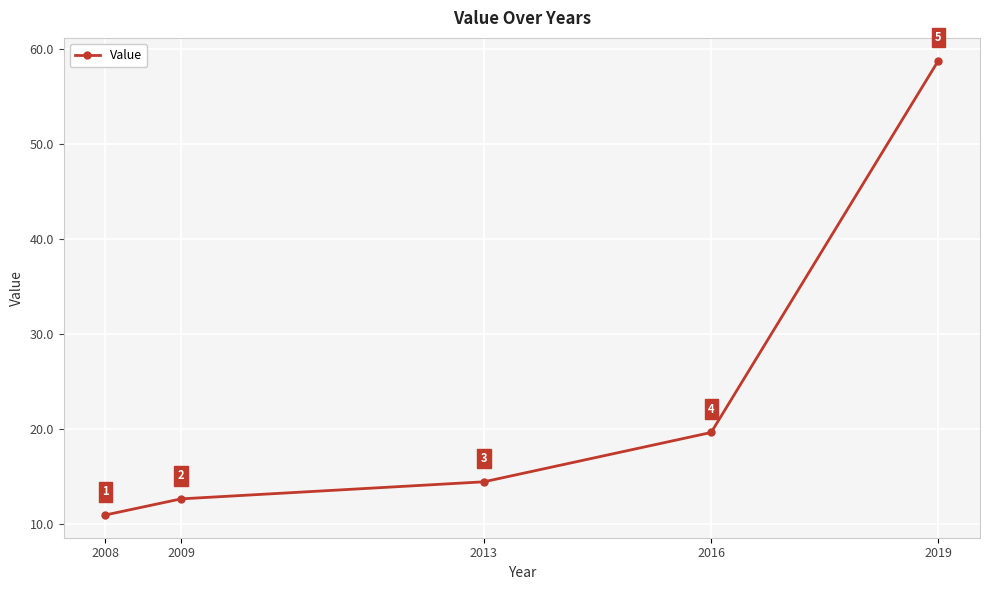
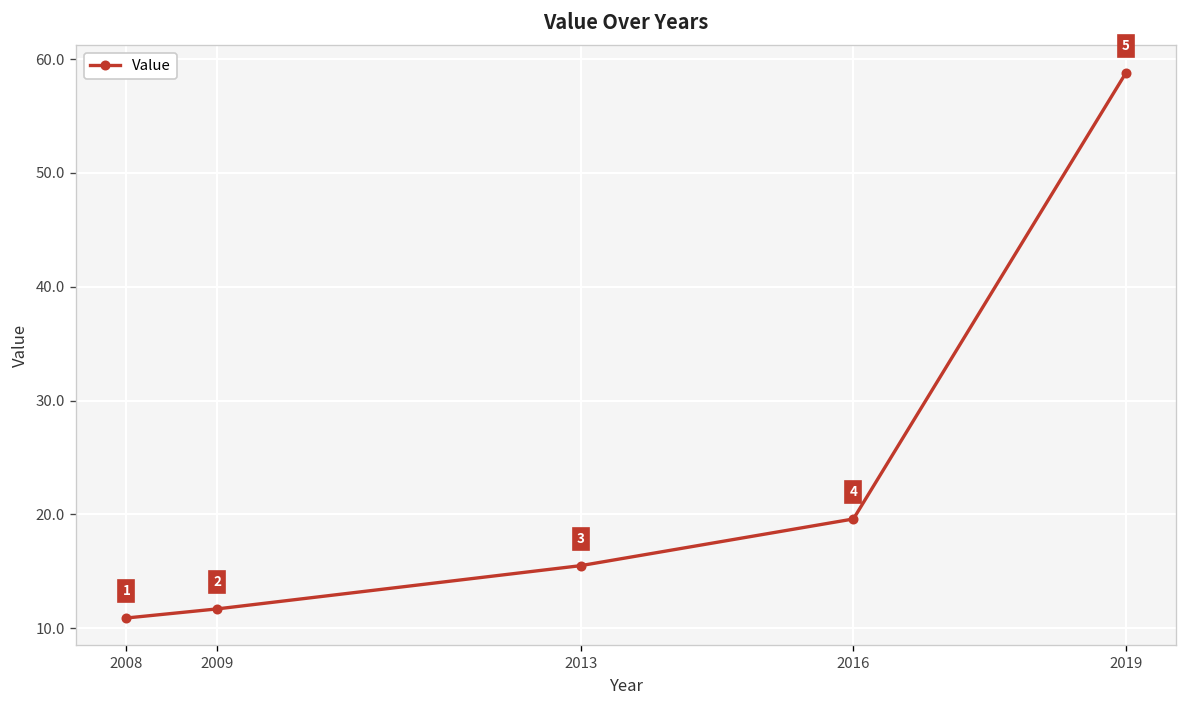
2009: 13 -> 12
2013: 14 -> 16
